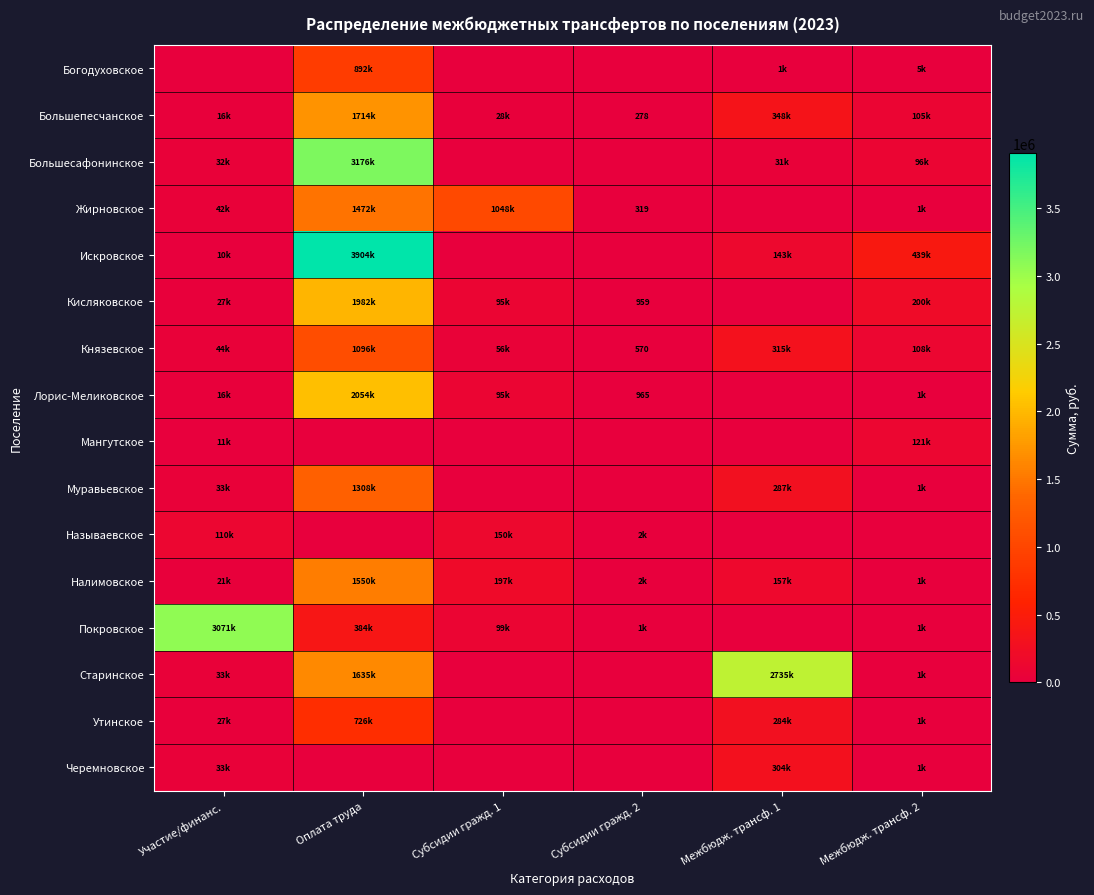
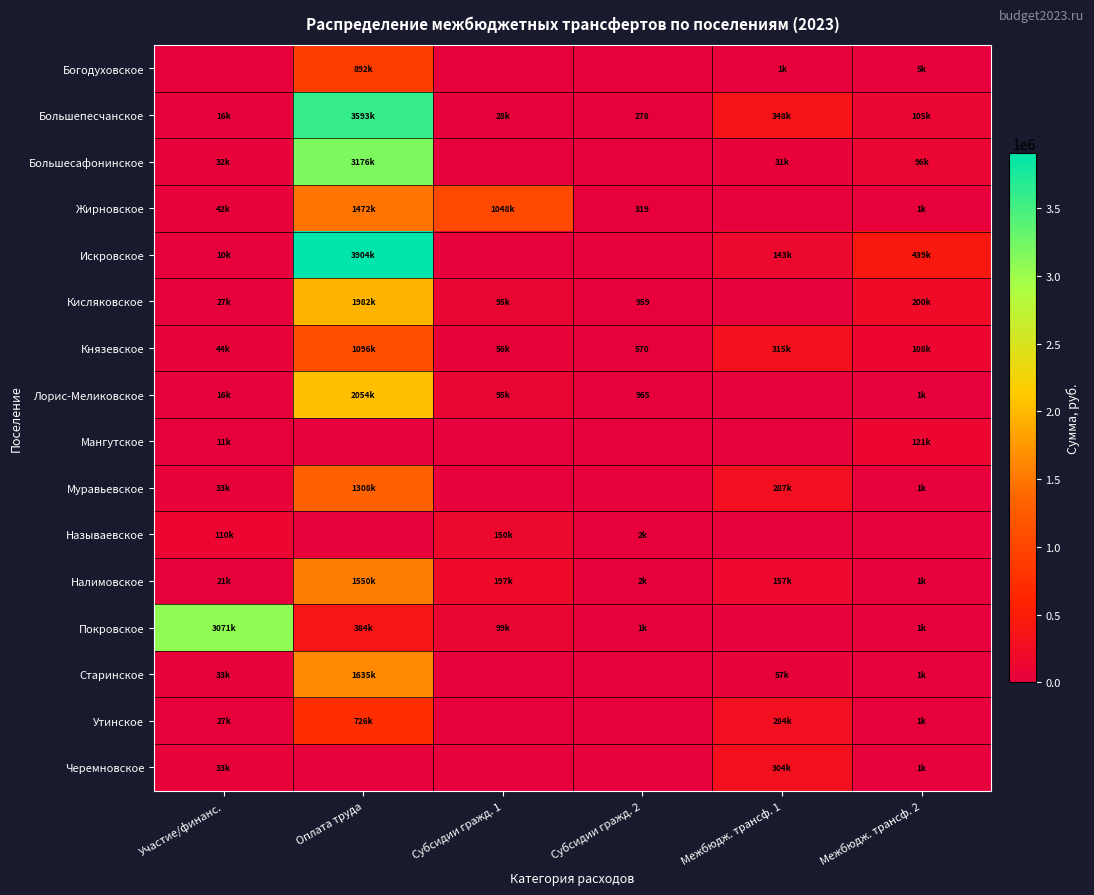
Большепесчанское, Оплата труда: 1714k -> 3593k
Старинское, Межбюдж. трансф. 1: 2735k -> 57k
